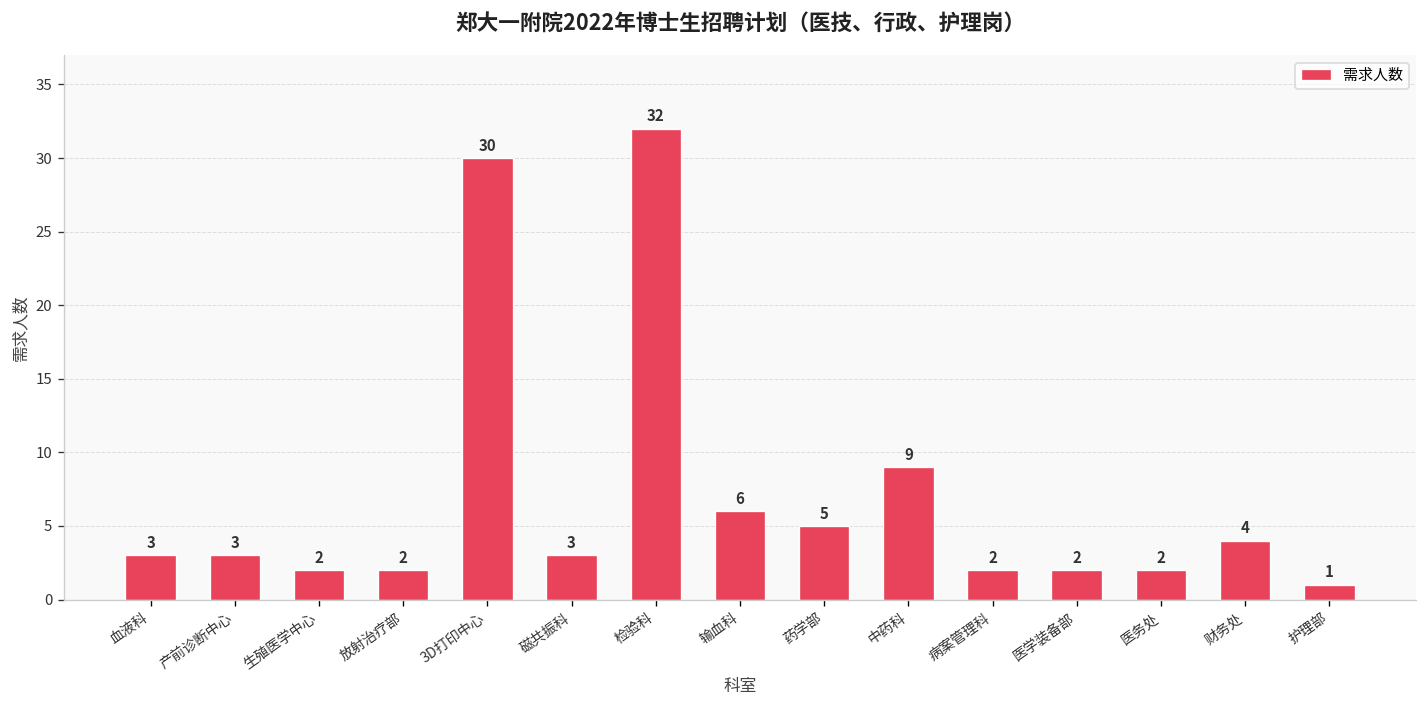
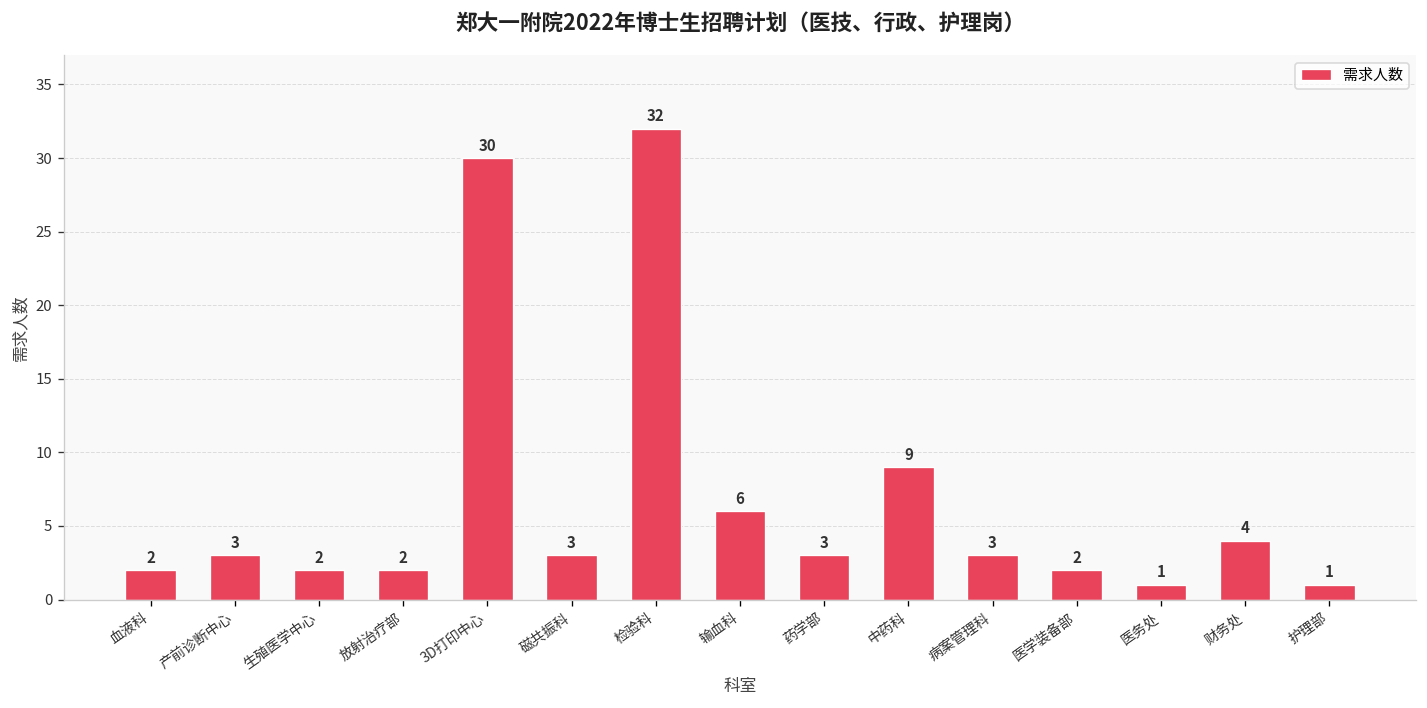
血液科: 3 -> 2
药学部: 5 -> 3
病案管理科: 2 -> 3
医务处: 2 -> 1
